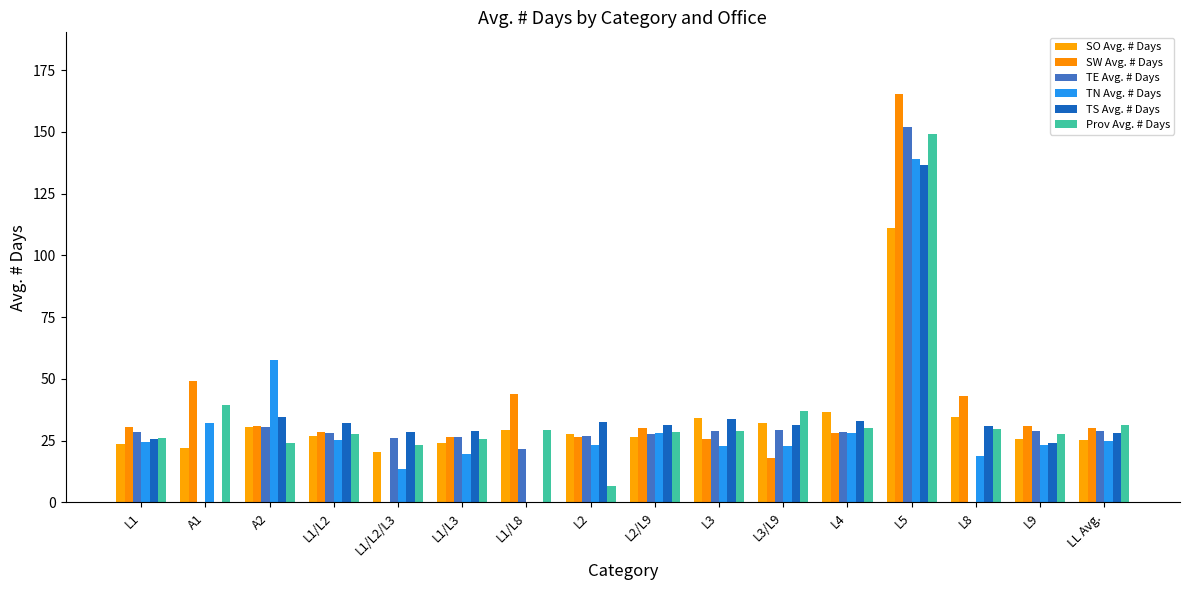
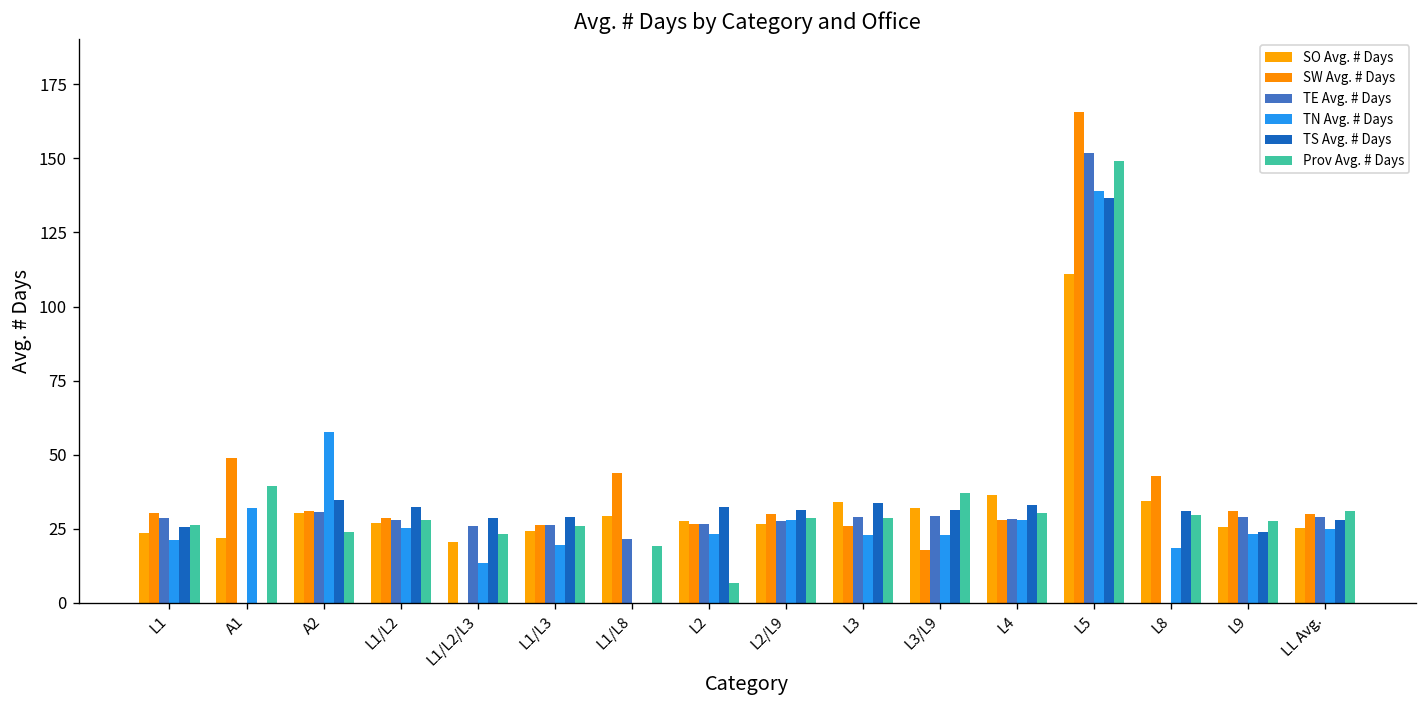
TN Avg. # Days, L1: 24 -> 21
Prov Avg. # Days, L1/L8: 29 -> 19
